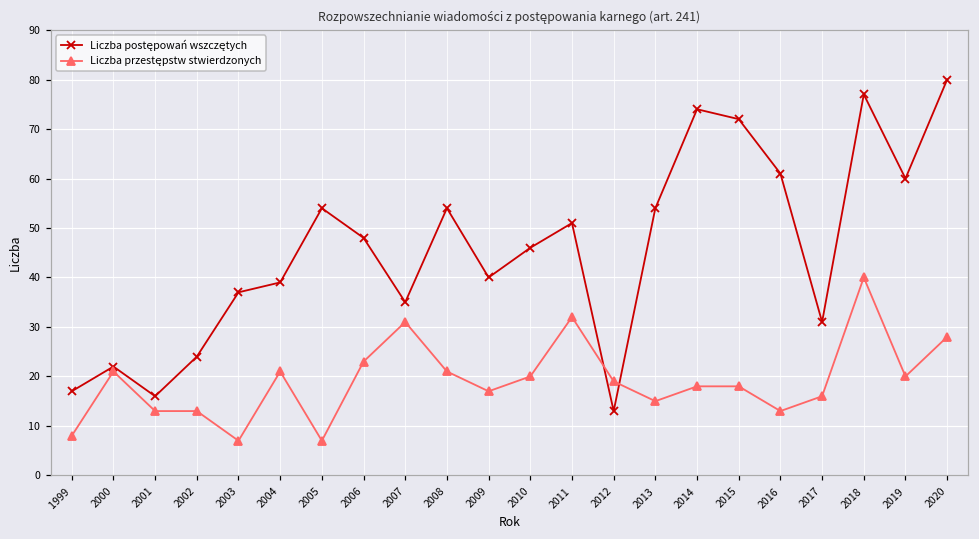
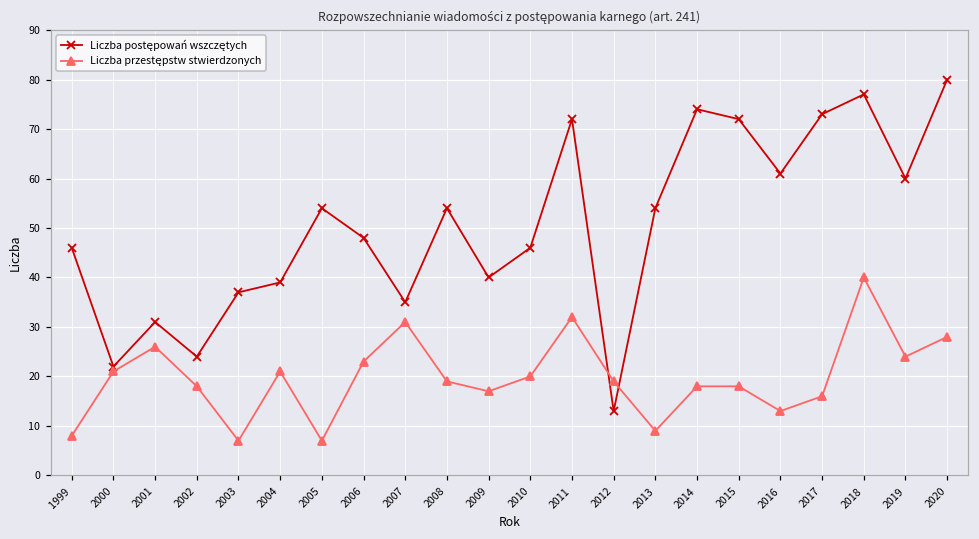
Liczba postępowań wszczętych, 1999: 17 -> 46
Liczba postępowań wszczętych, 2001: 16 -> 31
Liczba przestępstw stwierdzonych, 2001: 13 -> 26
Liczba przestępstw stwierdzonych, 2002: 13 -> 18
Liczba przestępstw stwierdzonych, 2008: 21 -> 19
Liczba postępowań wszczętych, 2011: 51 -> 72
Liczba przestępstw stwierdzonych, 2013: 15 -> 9
Liczba postępowań wszczętych, 2017: 31 -> 73
Liczba przestępstw stwierdzonych, 2019: 20 -> 24
